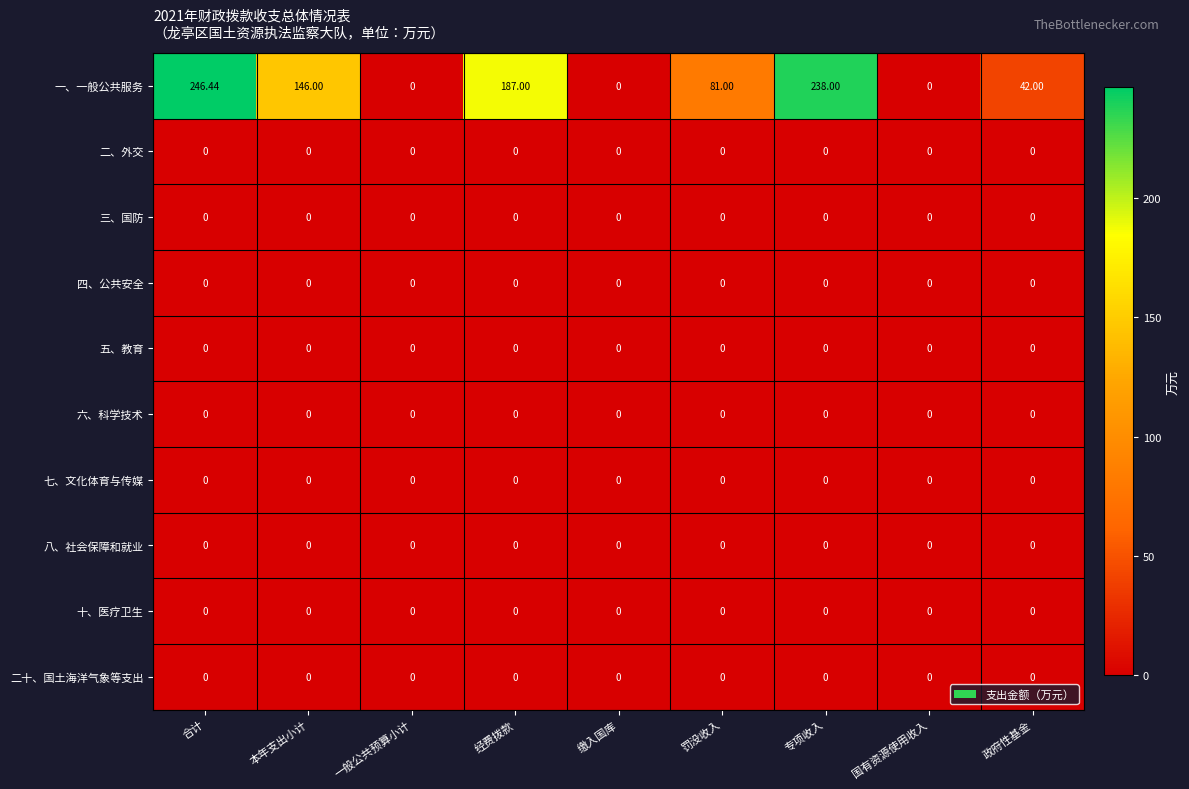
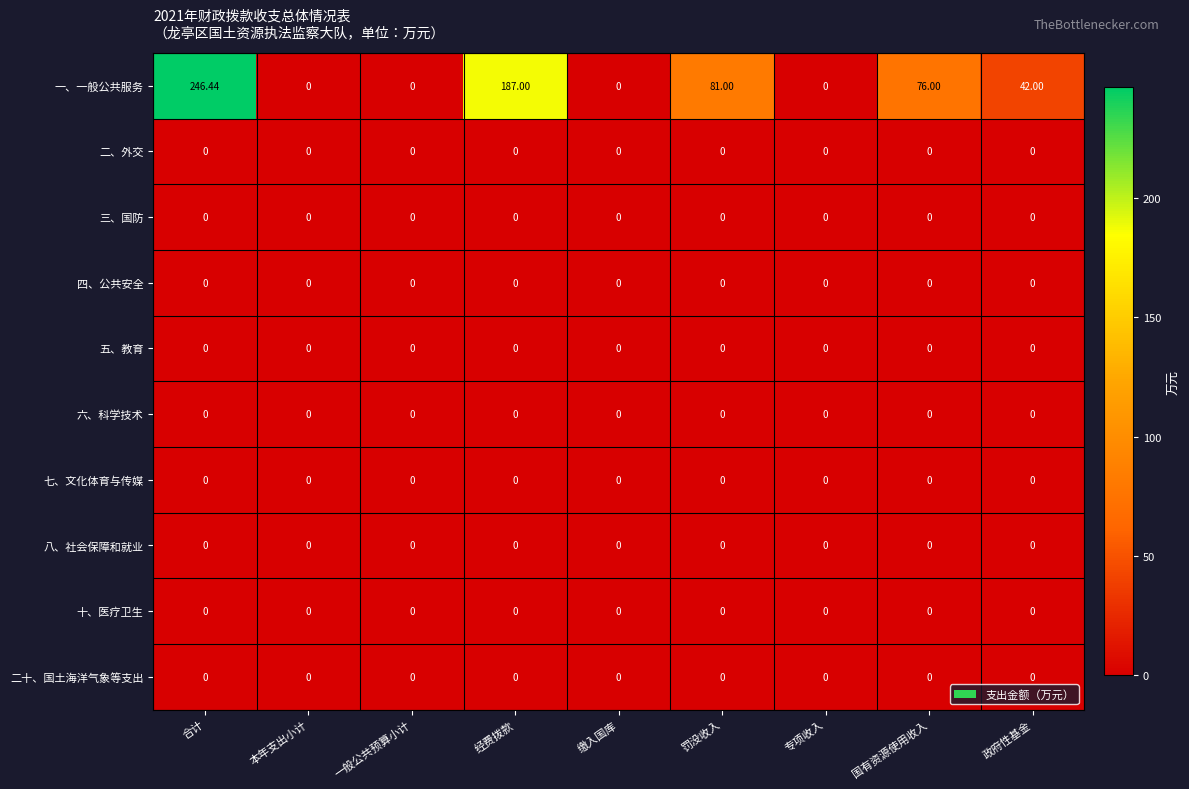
一、一般公共服务, 本年支出小计: 146.00 -> 0
一、一般公共服务, 专项收入: 238.00 -> 0
一、一般公共服务, 国有资源使用收入: 0 -> 76.00
